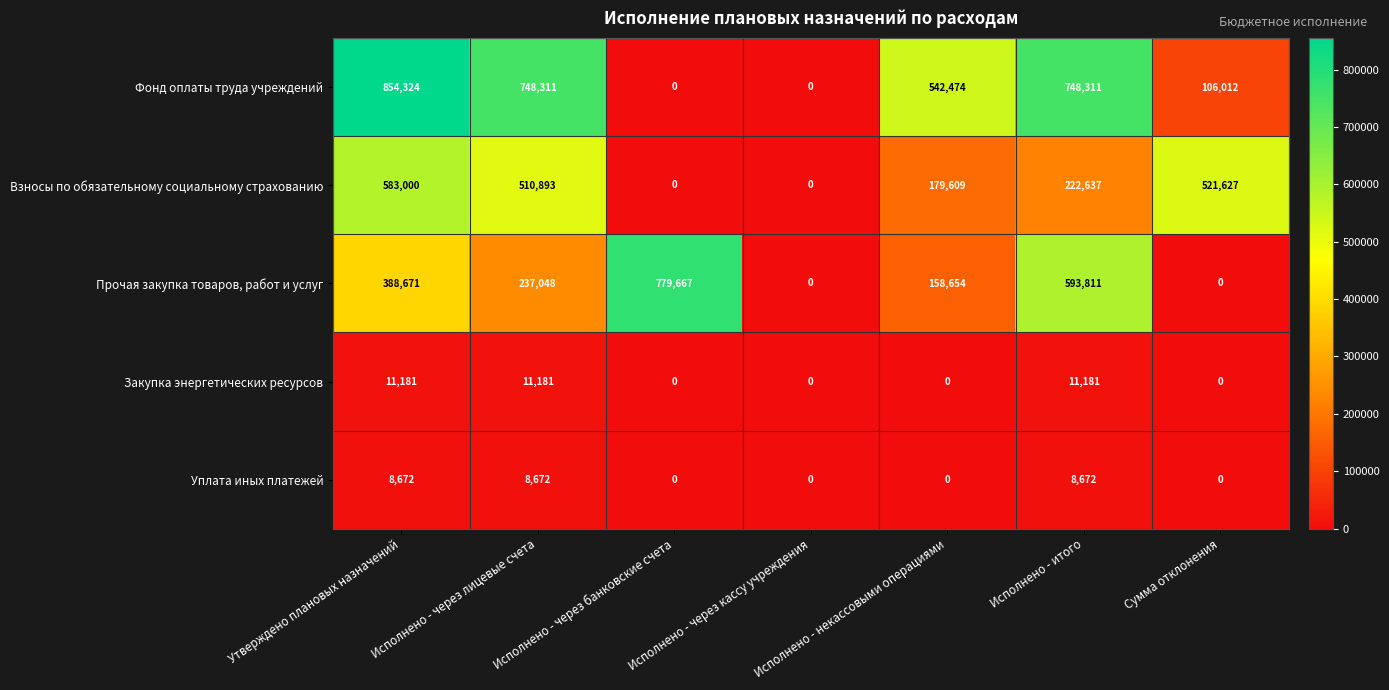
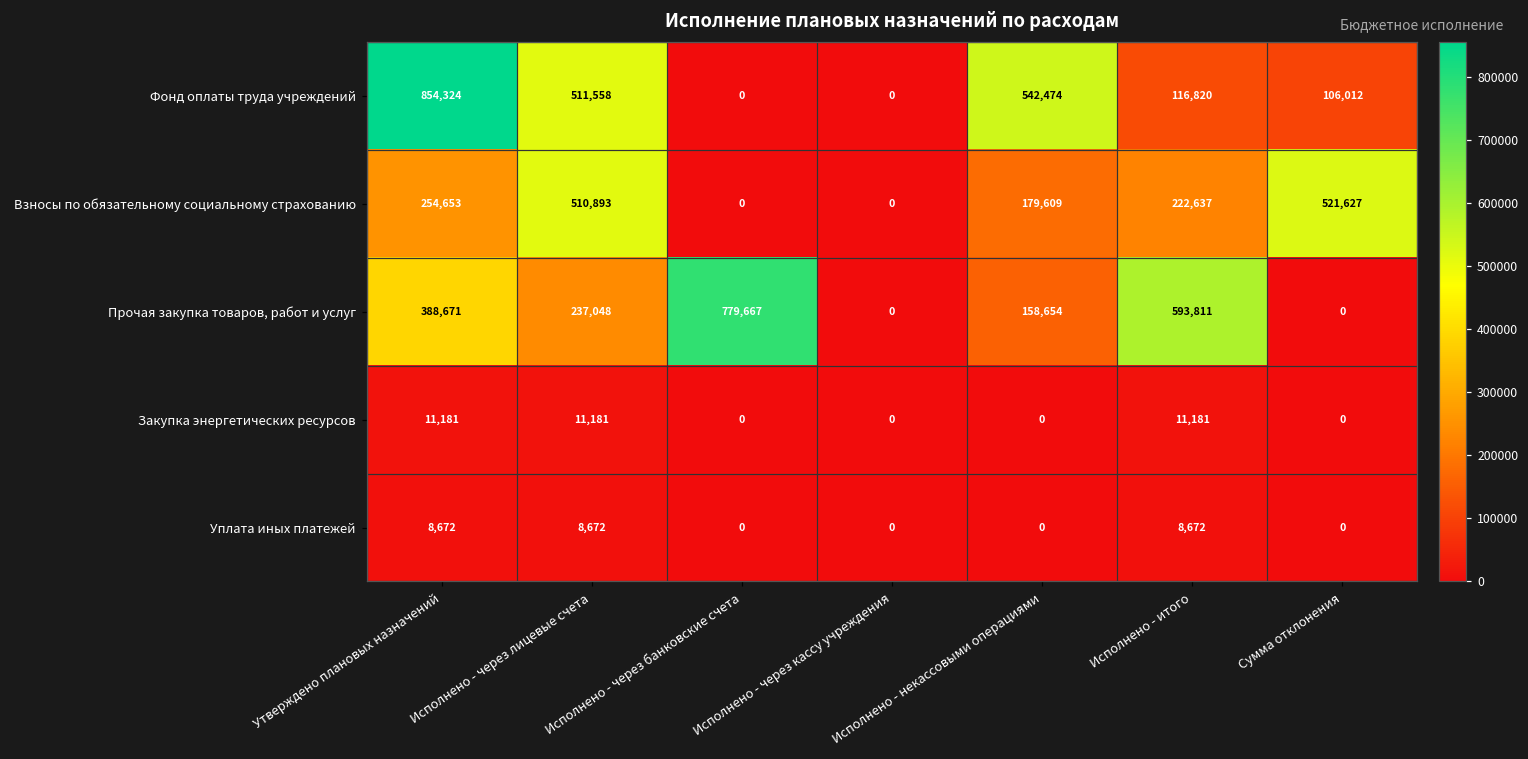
Фонд оплаты труда учреждений, Исполнено - через лицевые счета: 748,311 -> 511,558
Фонд оплаты труда учреждений, Исполнено - итого: 748,311 -> 116,820
Взносы по обязательному социальному страхованию, Утверждено плановых назначений: 583,000 -> 254,653
